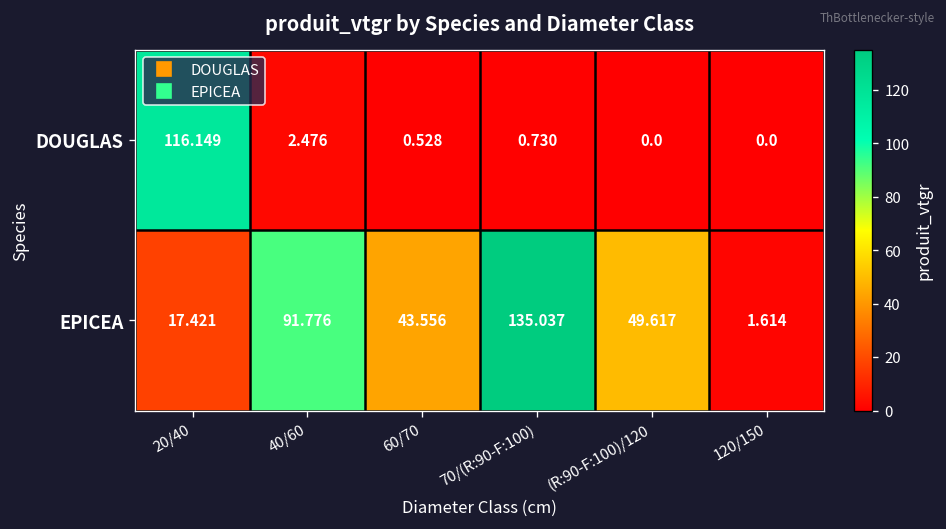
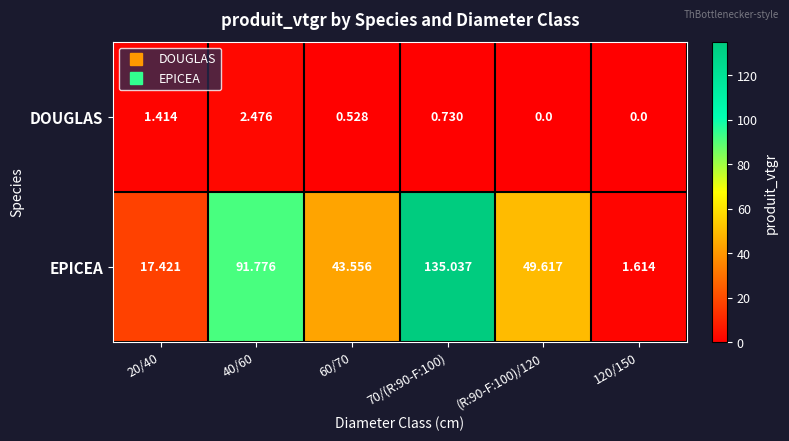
DOUGLAS, 20/40: 116.149 -> 1.414
